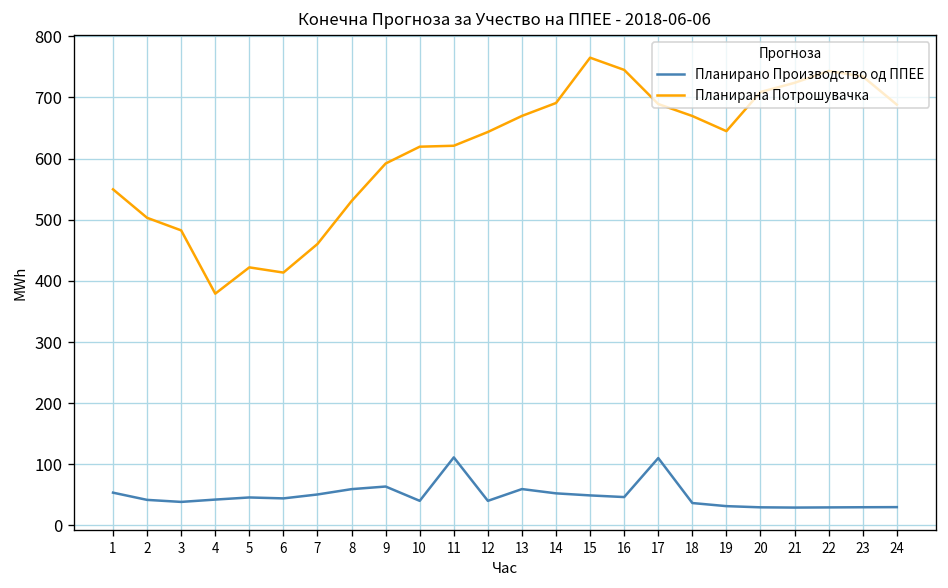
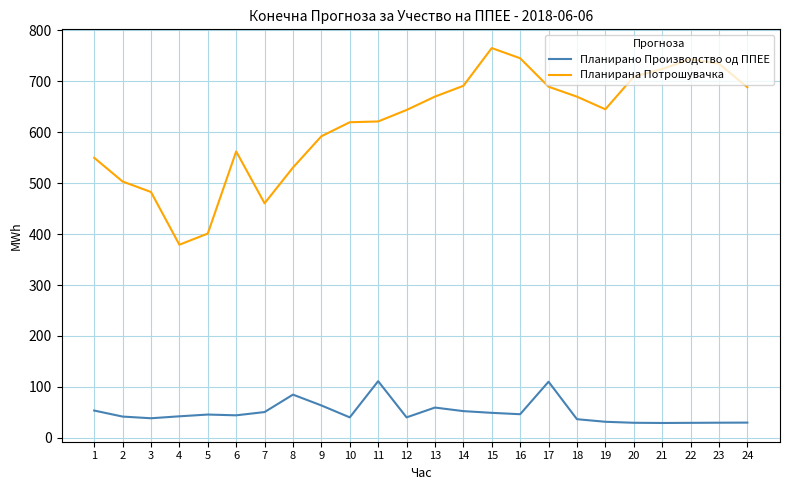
Планирана Потрошувачка, 5: 420 -> 400
Планирана Потрошувачка, 6: 410 -> 560
Планирано Производство од ППЕЕ, 8: 60 -> 80
